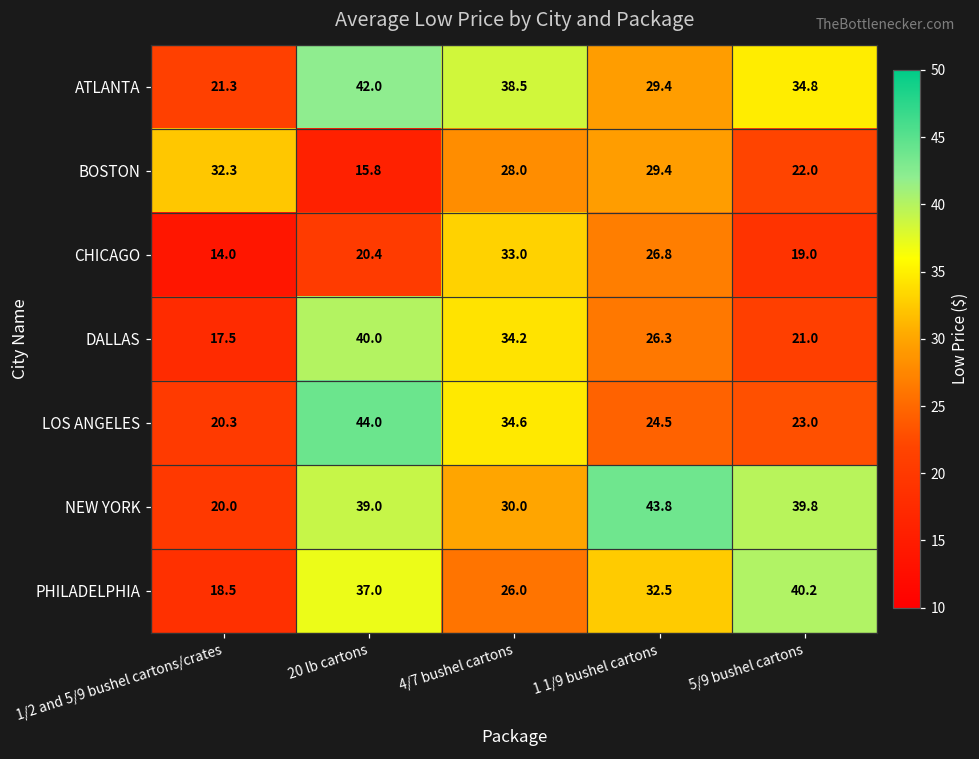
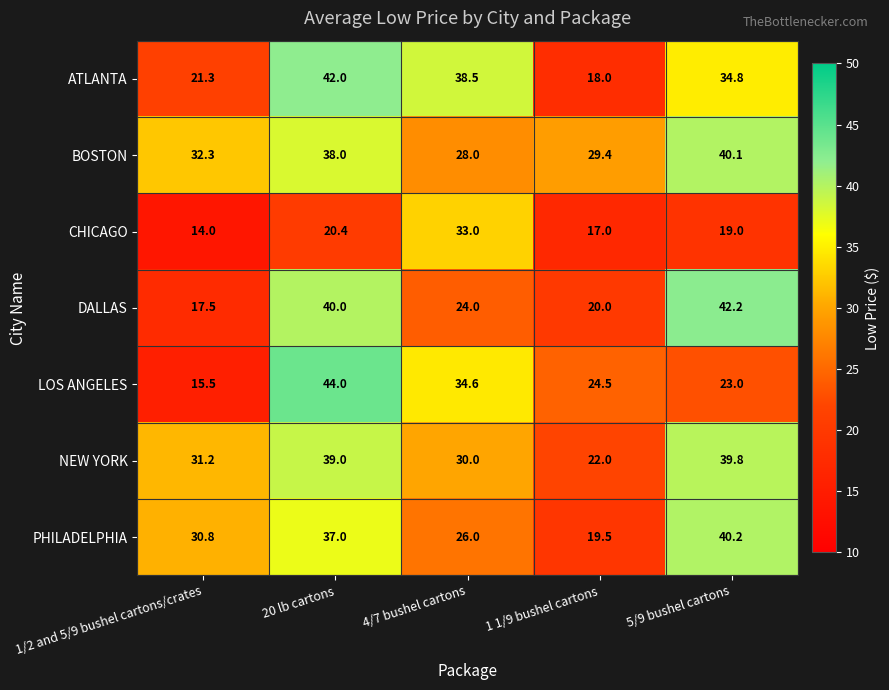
ATLANTA, 1 1/9 bushel cartons: 29.4 -> 18.0
BOSTON, 20 lb cartons: 15.8 -> 38.0
BOSTON, 5/9 bushel cartons: 22.0 -> 40.1
CHICAGO, 1 1/9 bushel cartons: 26.8 -> 17.0
DALLAS, 4/7 bushel cartons: 34.2 -> 24.0
DALLAS, 1 1/9 bushel cartons: 26.3 -> 20.0
DALLAS, 5/9 bushel cartons: 21.0 -> 42.2
LOS ANGELES, 1/2 and 5/9 bushel cartons/crates: 20.3 -> 15.5
NEW YORK, 1/2 and 5/9 bushel cartons/crates: 20.0 -> 31.2
NEW YORK, 1 1/9 bushel cartons: 43.8 -> 22.0
PHILADELPHIA, 1/2 and 5/9 bushel cartons/crates: 18.5 -> 30.8
PHILADELPHIA, 1 1/9 bushel cartons: 32.5 -> 19.5
